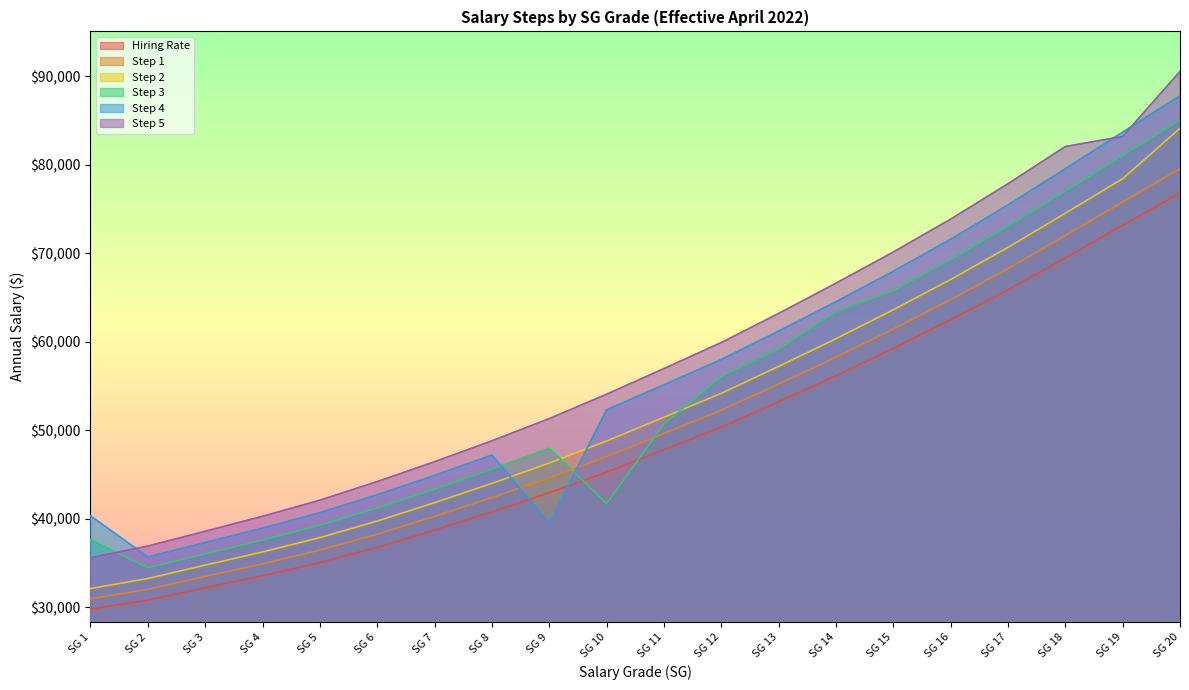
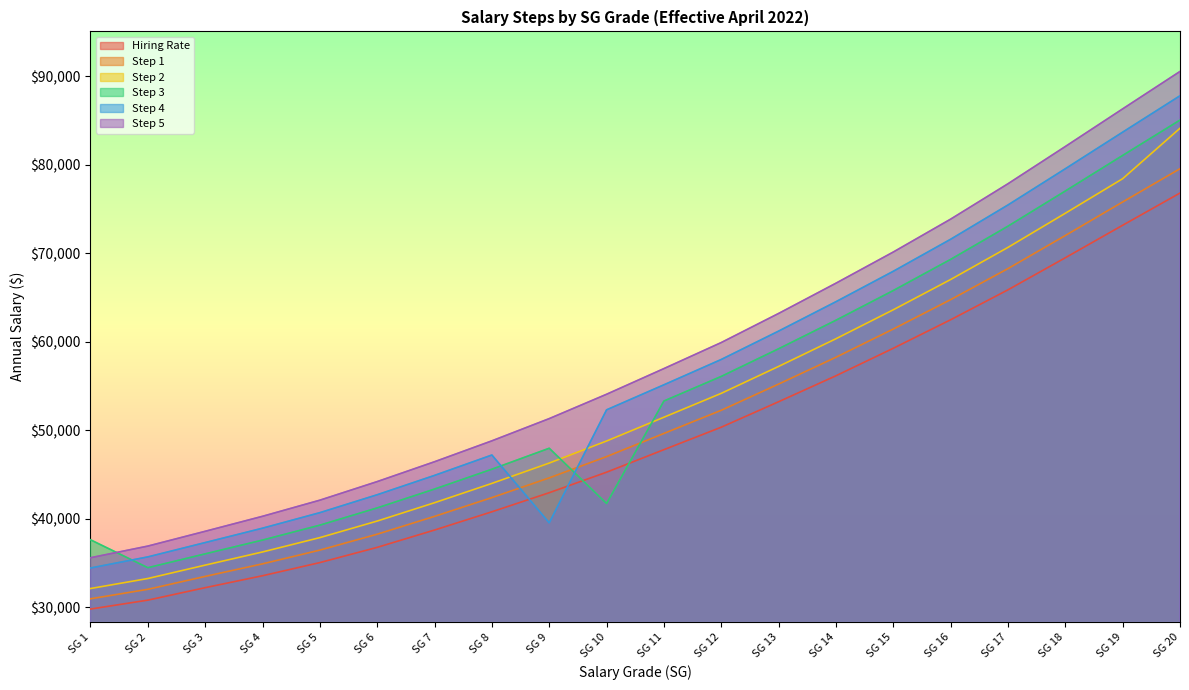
Step 4, SG 1: $40,000 -> $34,000
Step 3, SG 11: $51,000 -> $53,000
Step 3, SG 14: $63,000 -> $62,000
Step 5, SG 19: $83,000 -> $86,000
